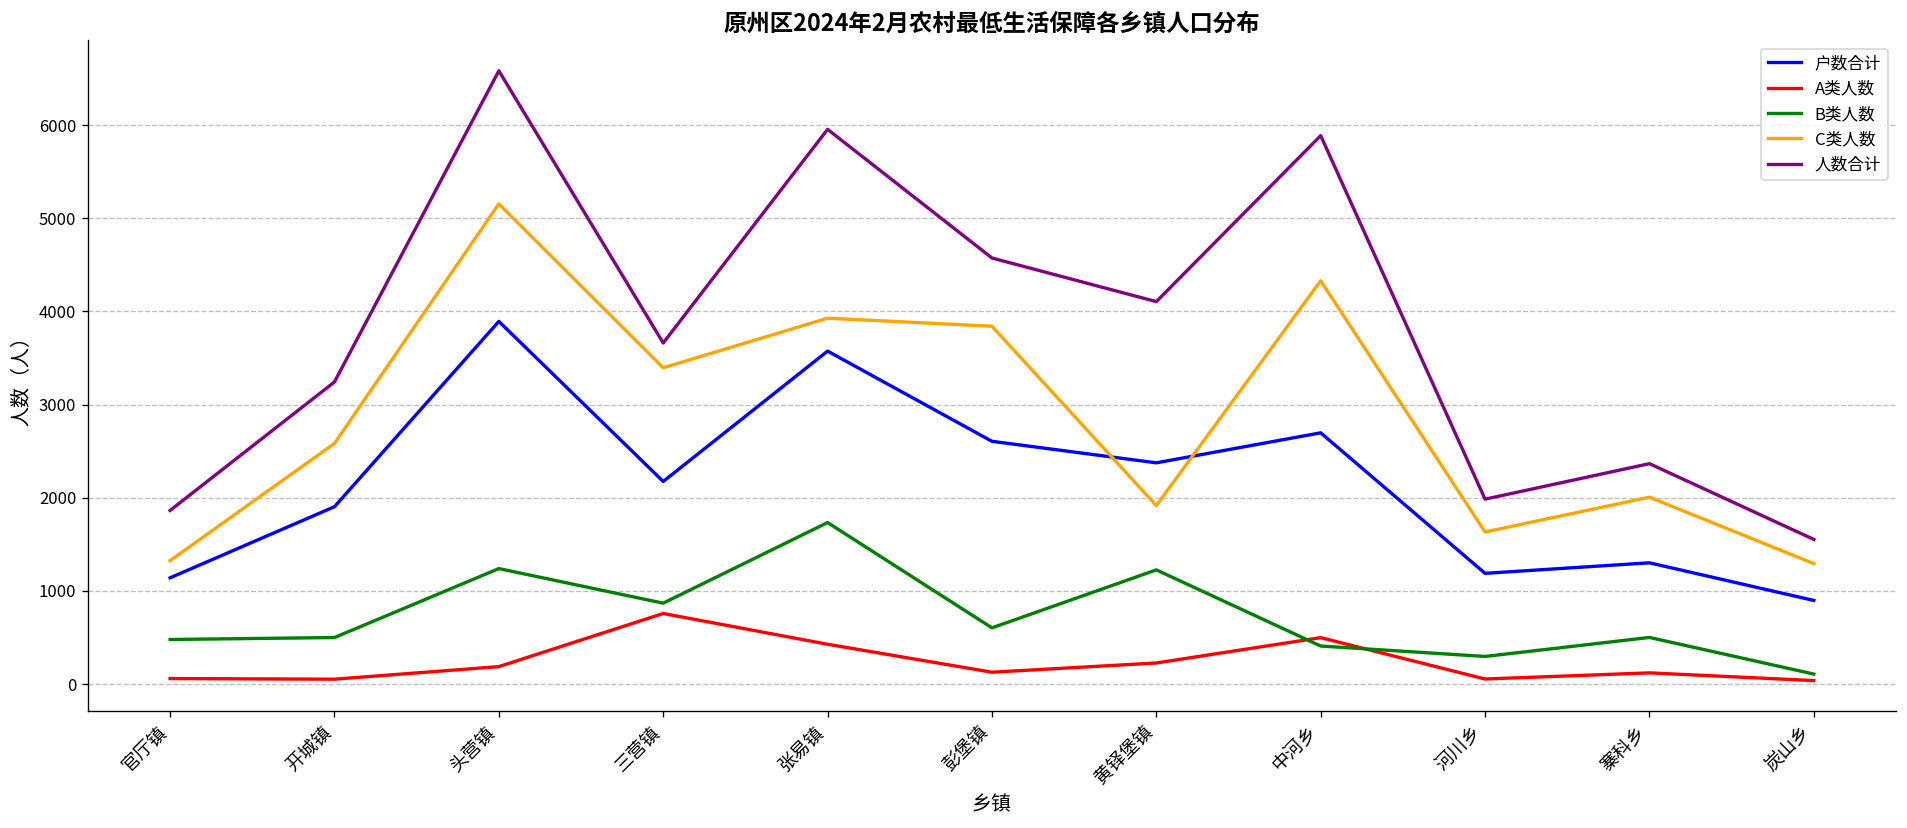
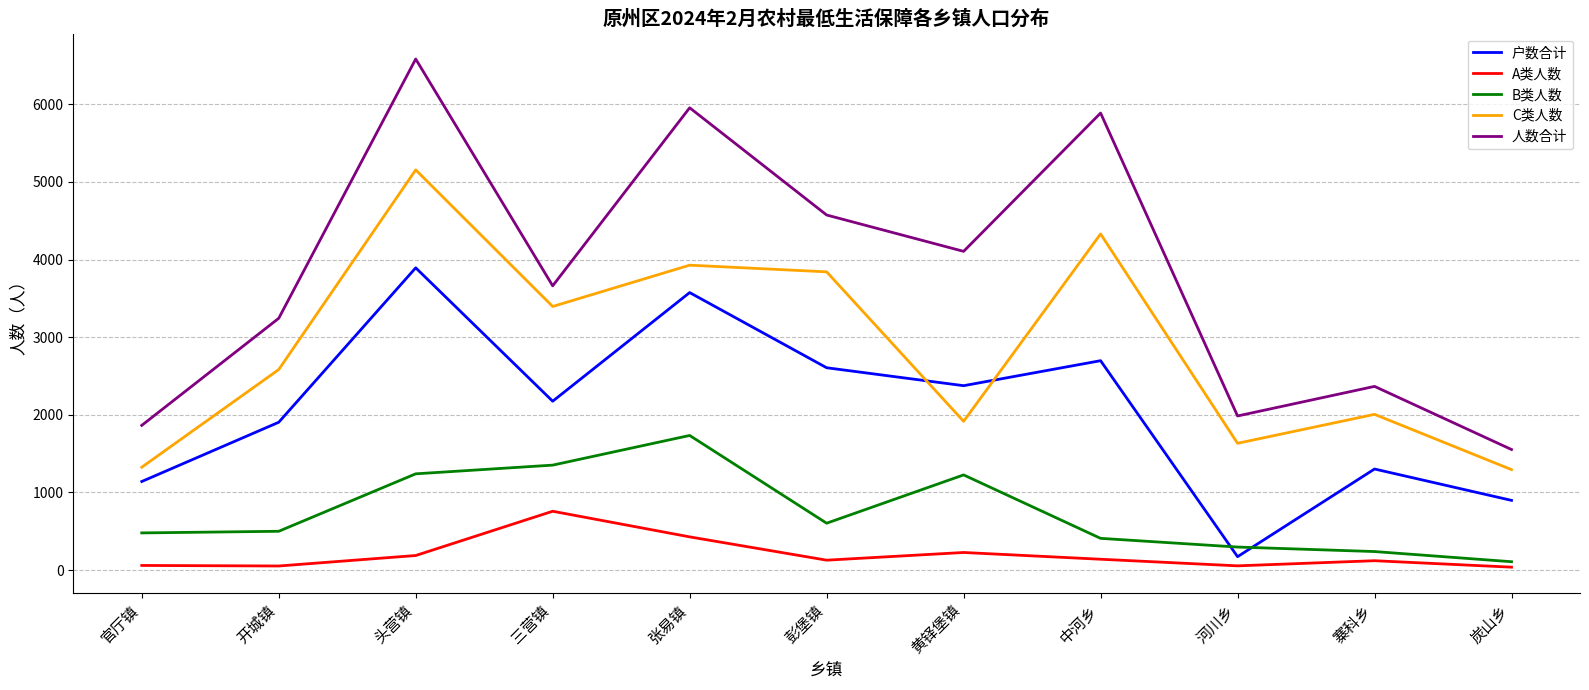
B类人数, 三营镇: 900 -> 1400
A类人数, 中河乡: 500 -> 100
户数合计, 河川乡: 1200 -> 200
B类人数, 寨科乡: 500 -> 200
